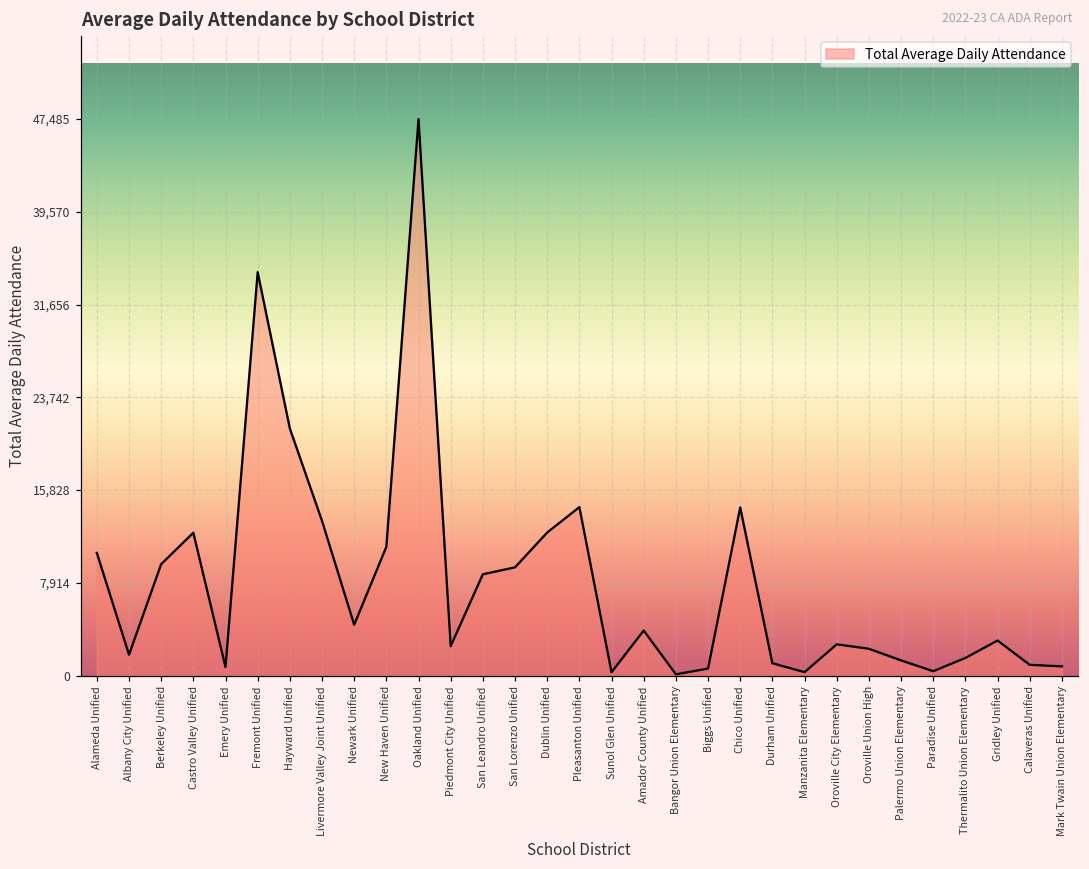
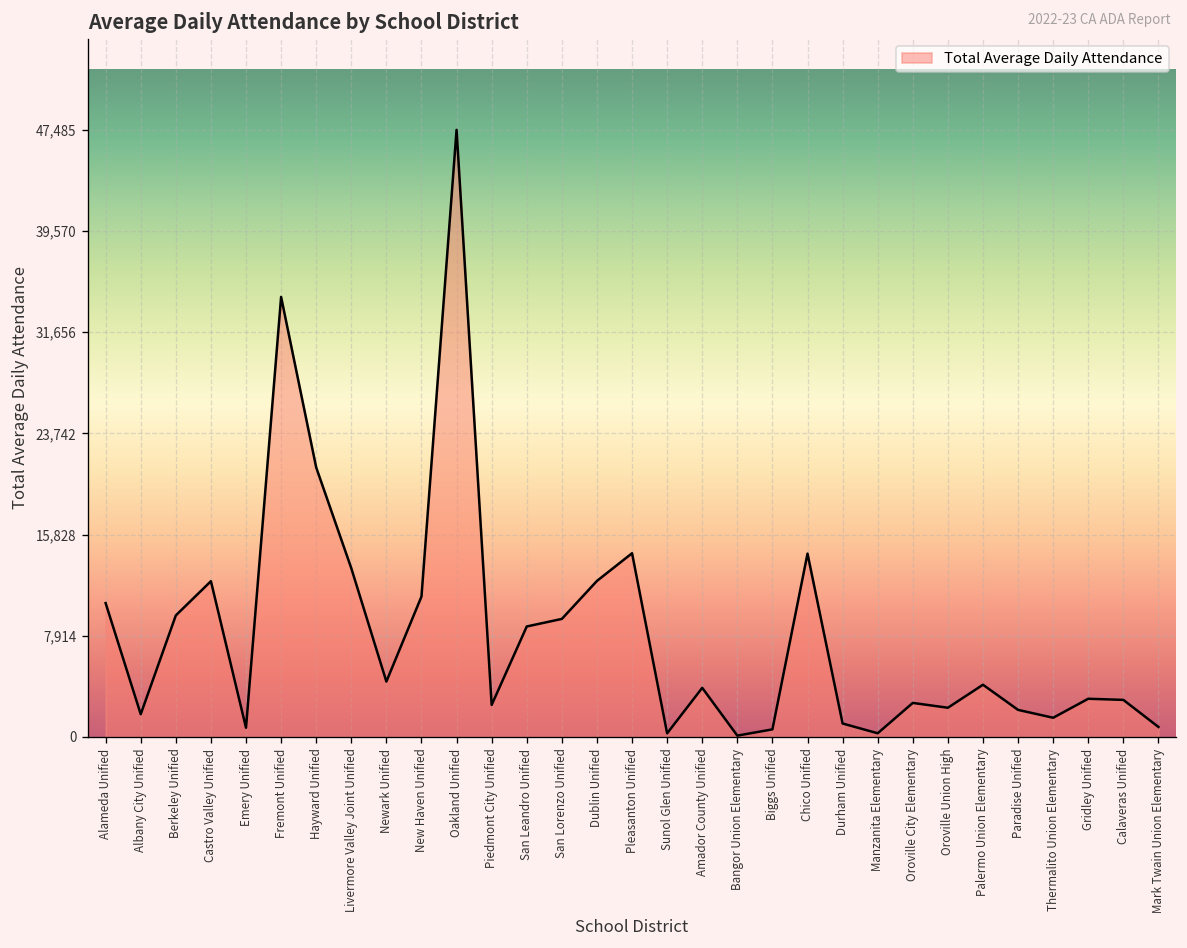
Palermo Union Elementary: 1,300 -> 4,100
Paradise Unified: 400 -> 2,100
Calaveras Unified: 900 -> 2,900
